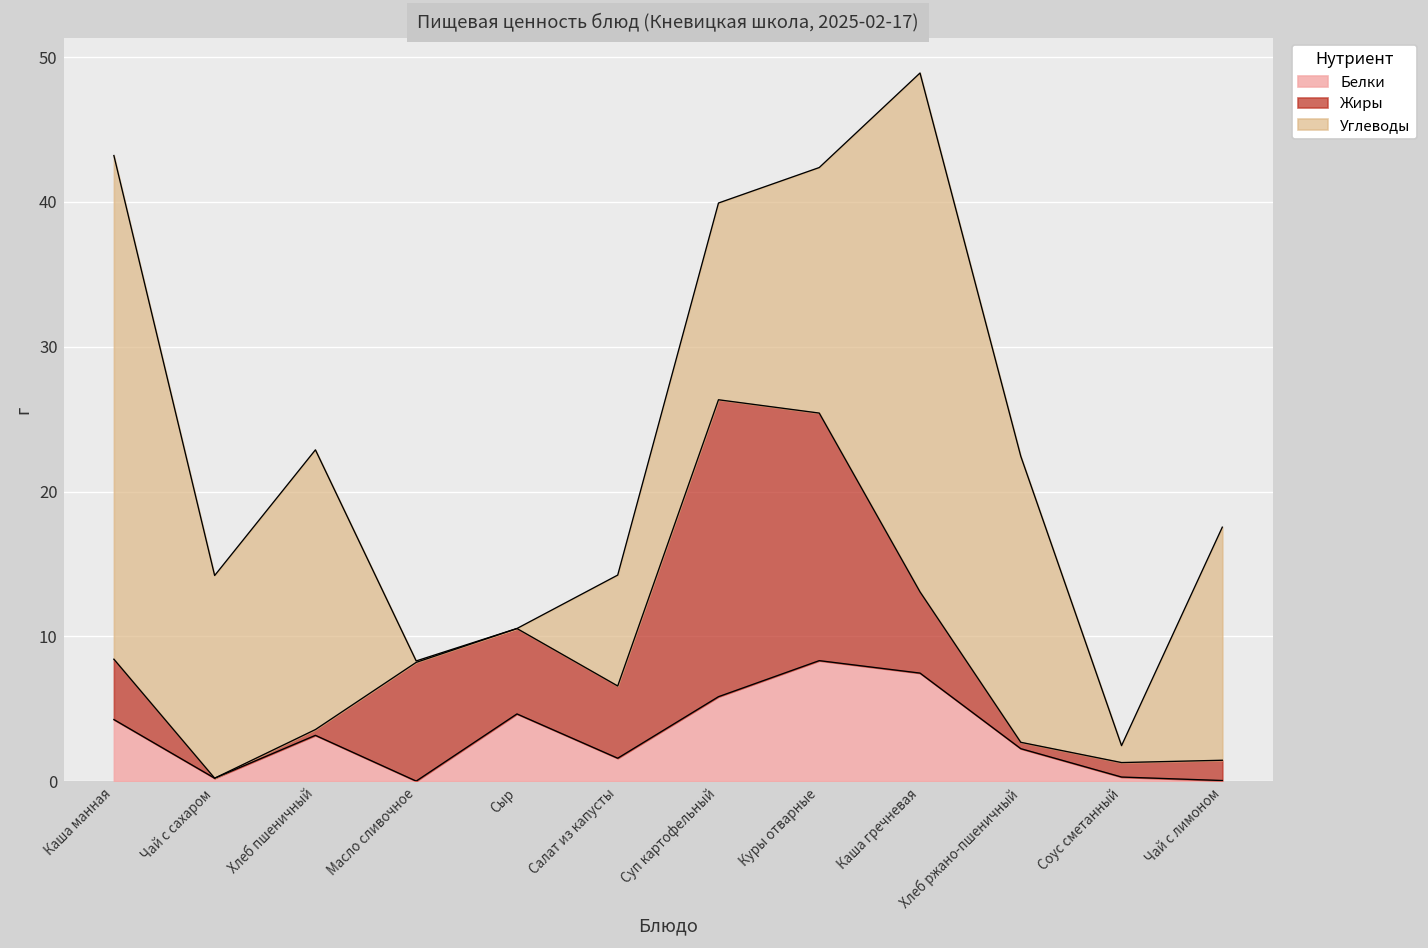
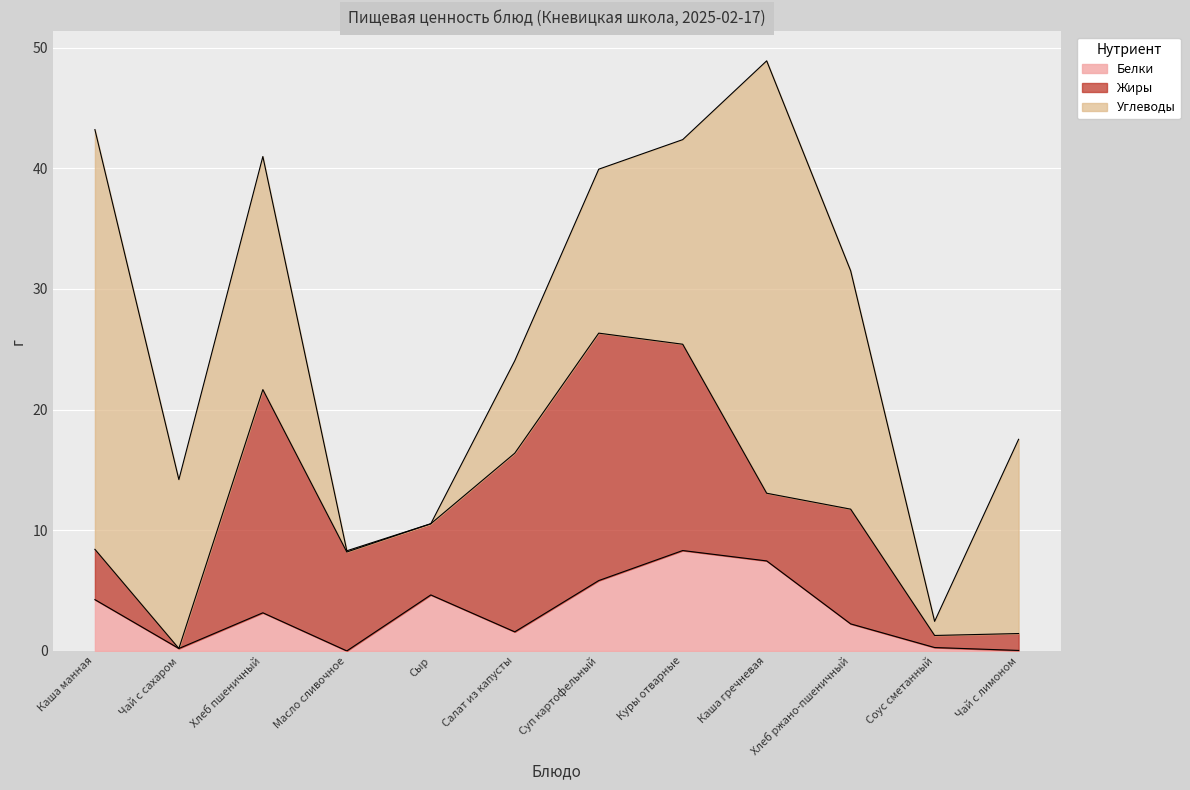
Жиры, Хлеб пшеничный: 0.4 -> 18.5
Жиры, Салат из капусты: 5.0 -> 14.8
Жиры, Хлеб ржано-пшеничный: 0.4 -> 9.5
